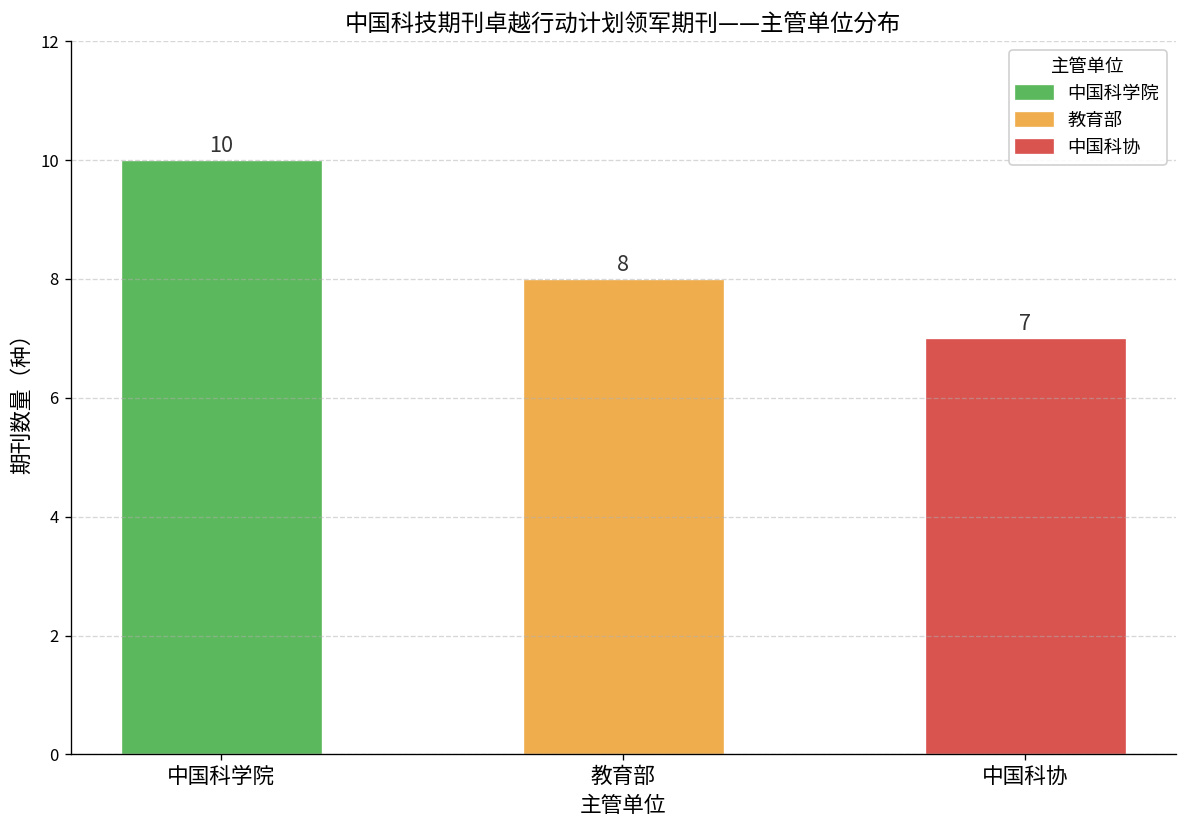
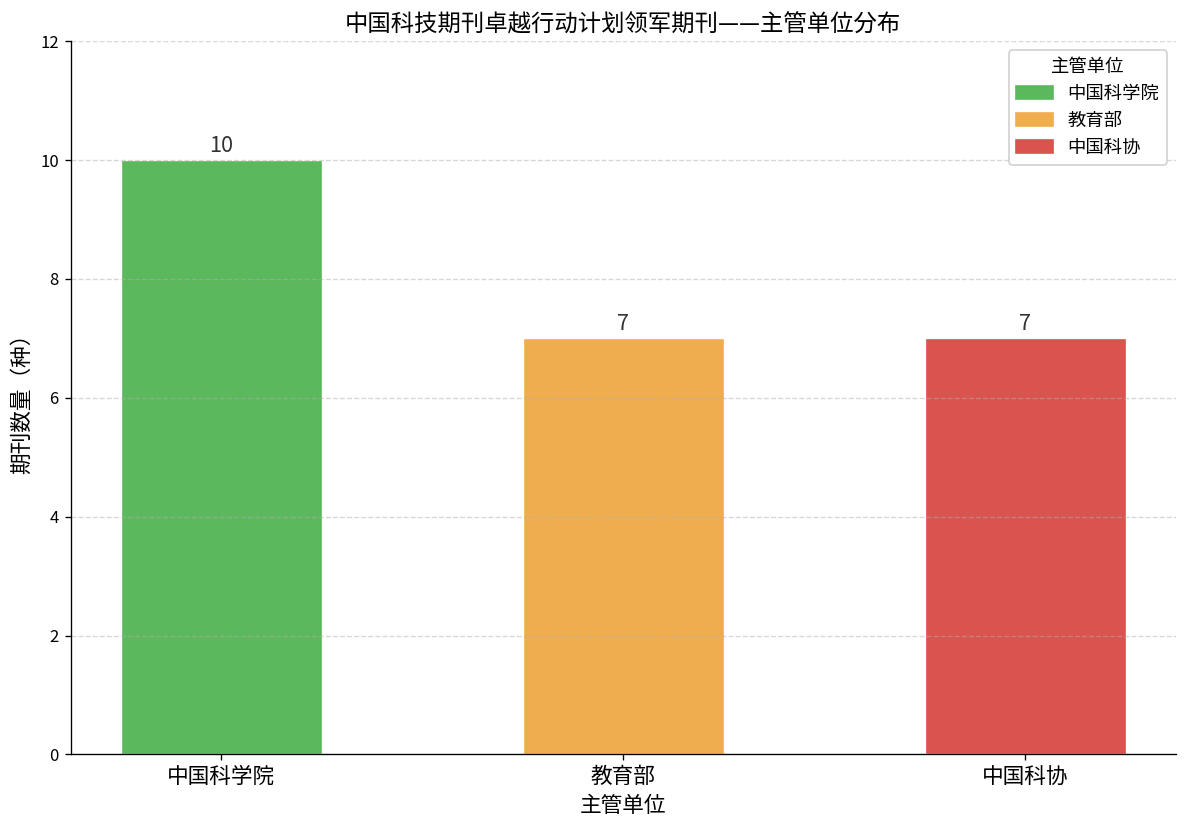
教育部: 8 -> 7
